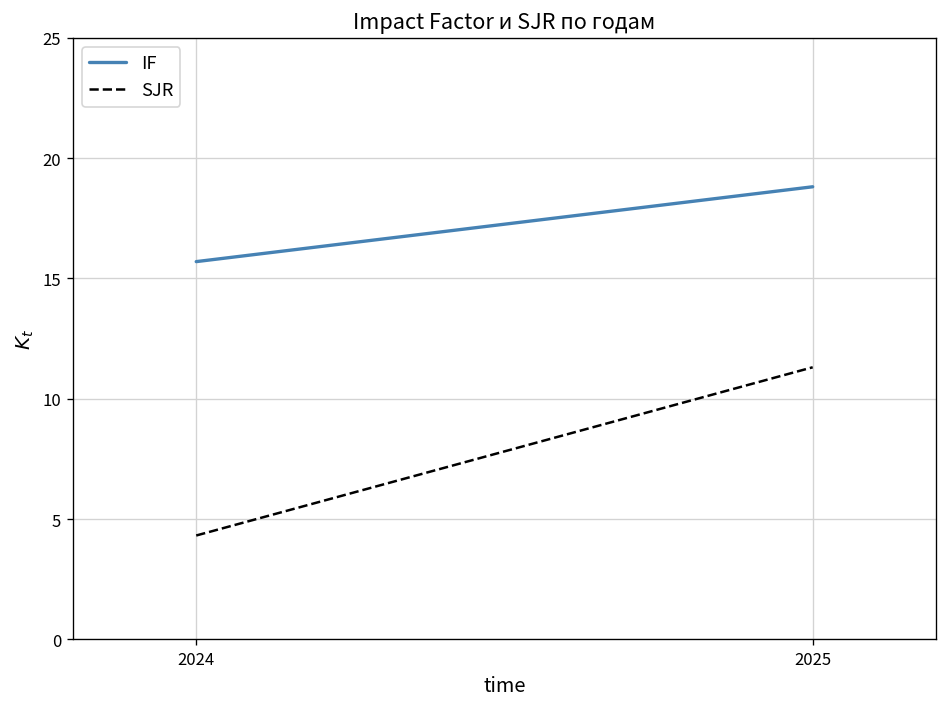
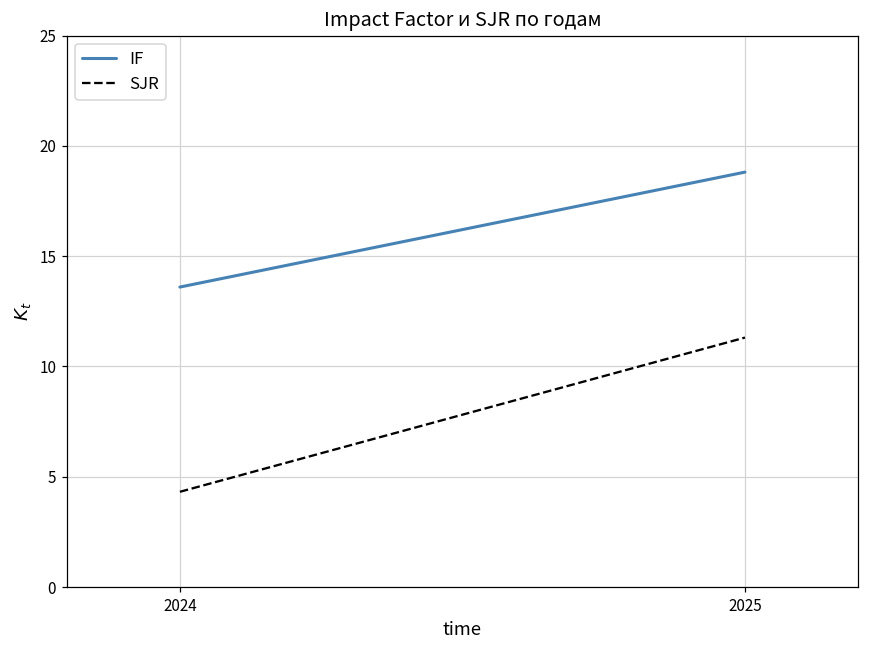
IF, 2024: 15.7 -> 13.6
